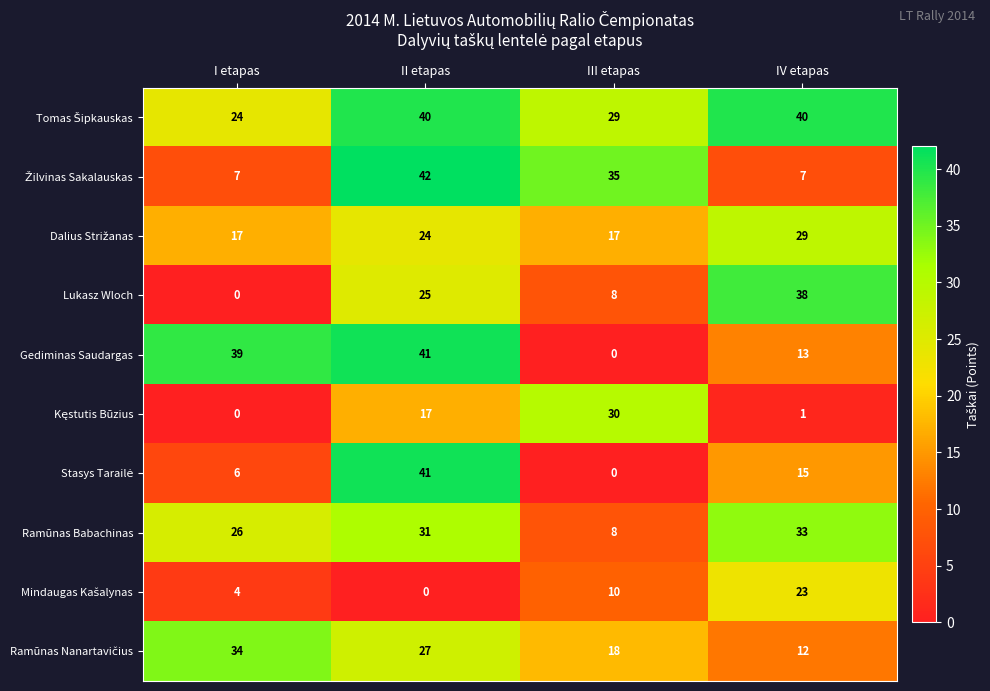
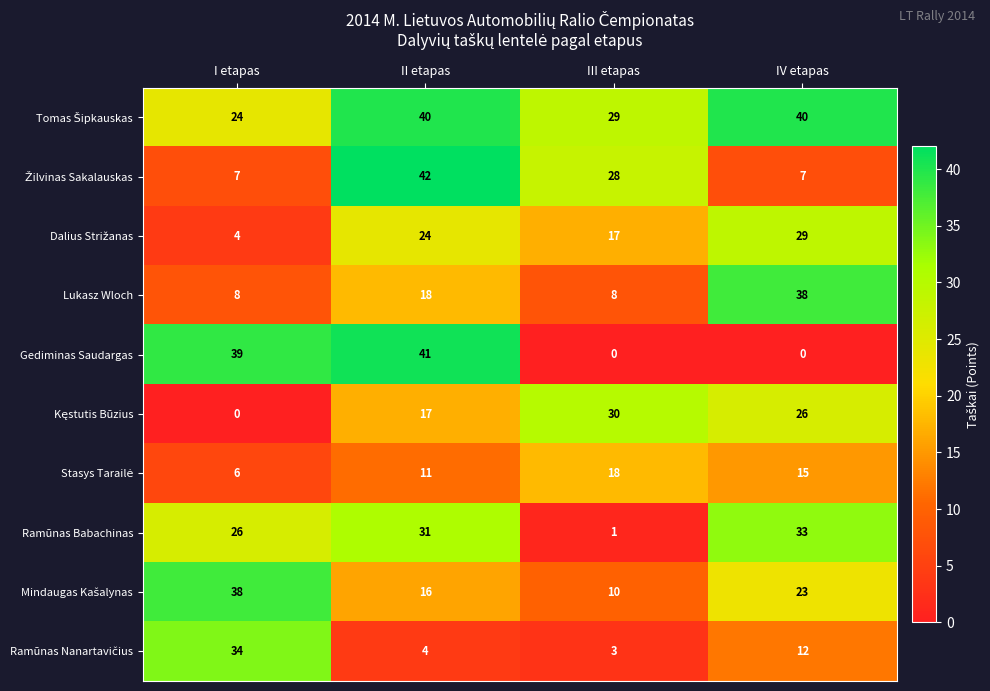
Žilvinas Sakalauskas, III etapas: 35 -> 28
Dalius Strižanas, I etapas: 17 -> 4
Lukasz Wloch, I etapas: 0 -> 8
Lukasz Wloch, II etapas: 25 -> 18
Gediminas Saudargas, IV etapas: 13 -> 0
Kęstutis Būzius, IV etapas: 1 -> 26
Stasys Tarailė, II etapas: 41 -> 11
Stasys Tarailė, III etapas: 0 -> 18
Ramūnas Babachinas, III etapas: 8 -> 1
Mindaugas Kašalynas, I etapas: 4 -> 38
Mindaugas Kašalynas, II etapas: 0 -> 16
Ramūnas Nanartavičius, II etapas: 27 -> 4
Ramūnas Nanartavičius, III etapas: 18 -> 3
